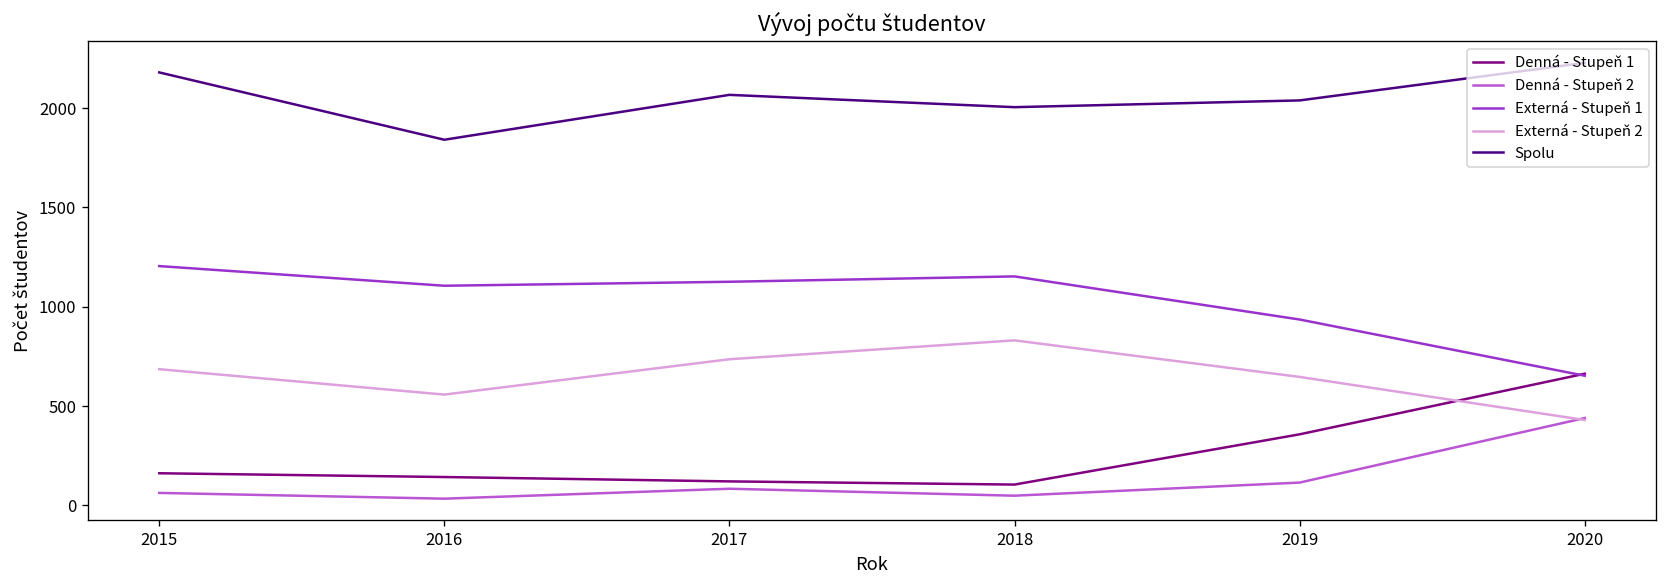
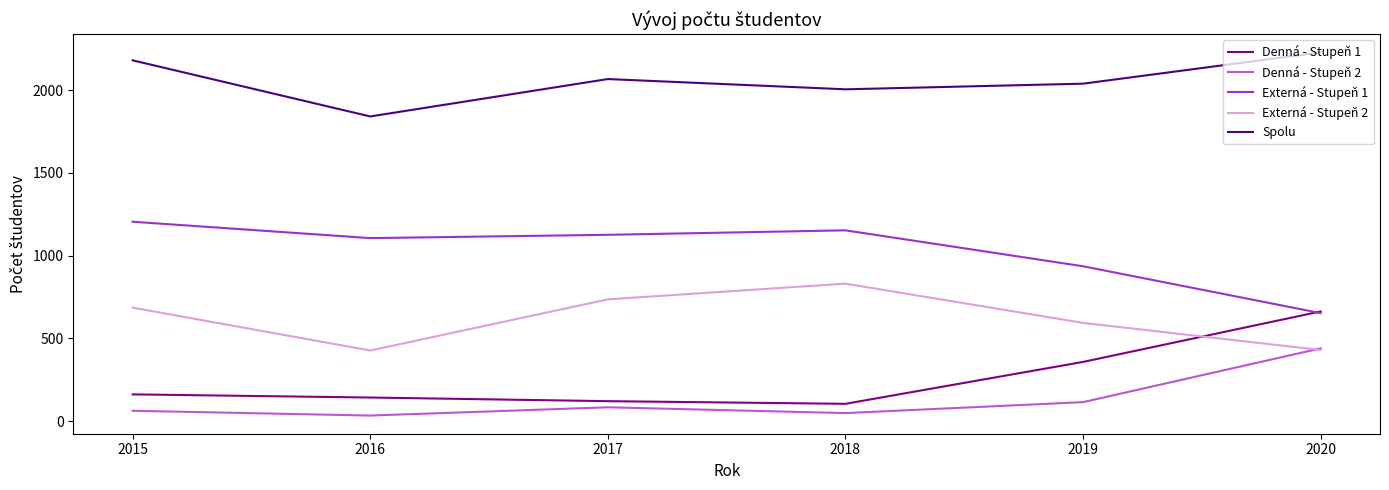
Externá - Stupeň 2, 2016: 560 -> 430
Externá - Stupeň 2, 2019: 650 -> 590
